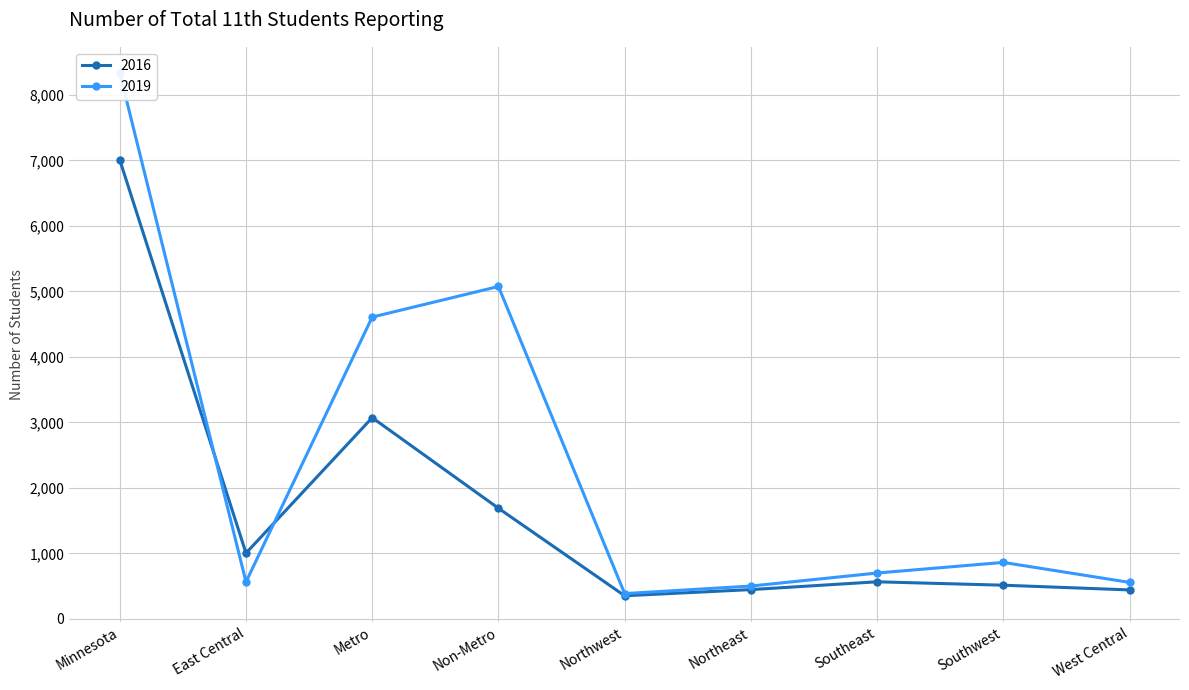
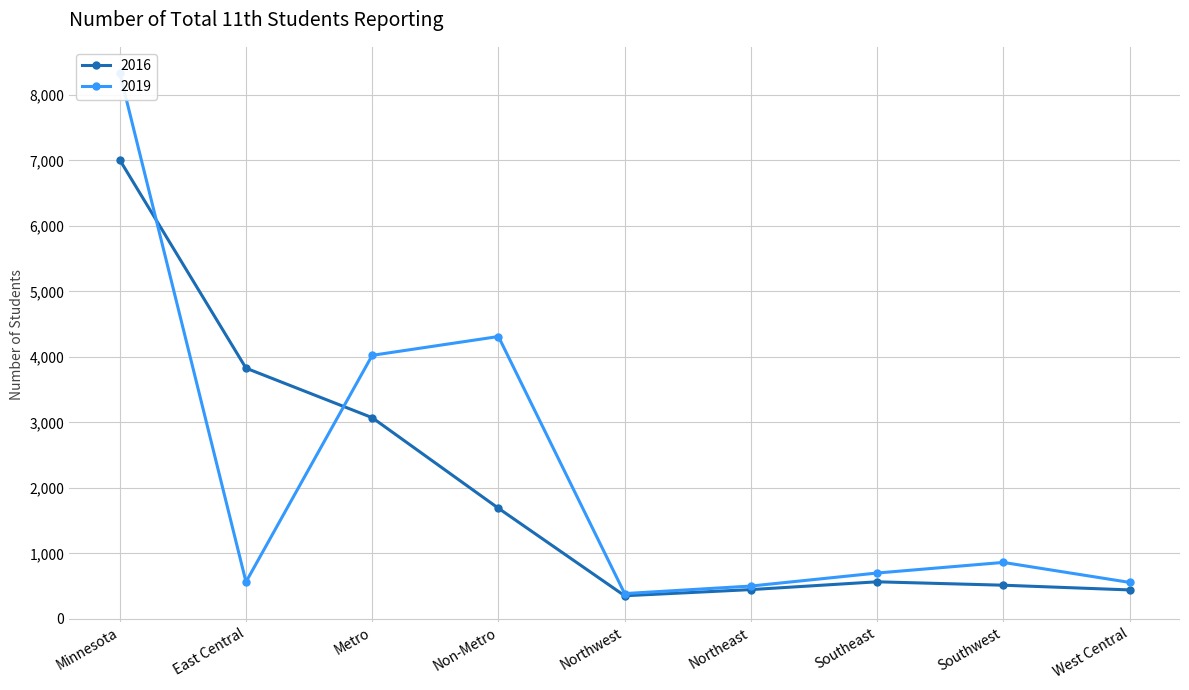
2016, East Central: 1,000 -> 3,800
2019, Metro: 4,600 -> 4,000
2019, Non-Metro: 5,100 -> 4,300
